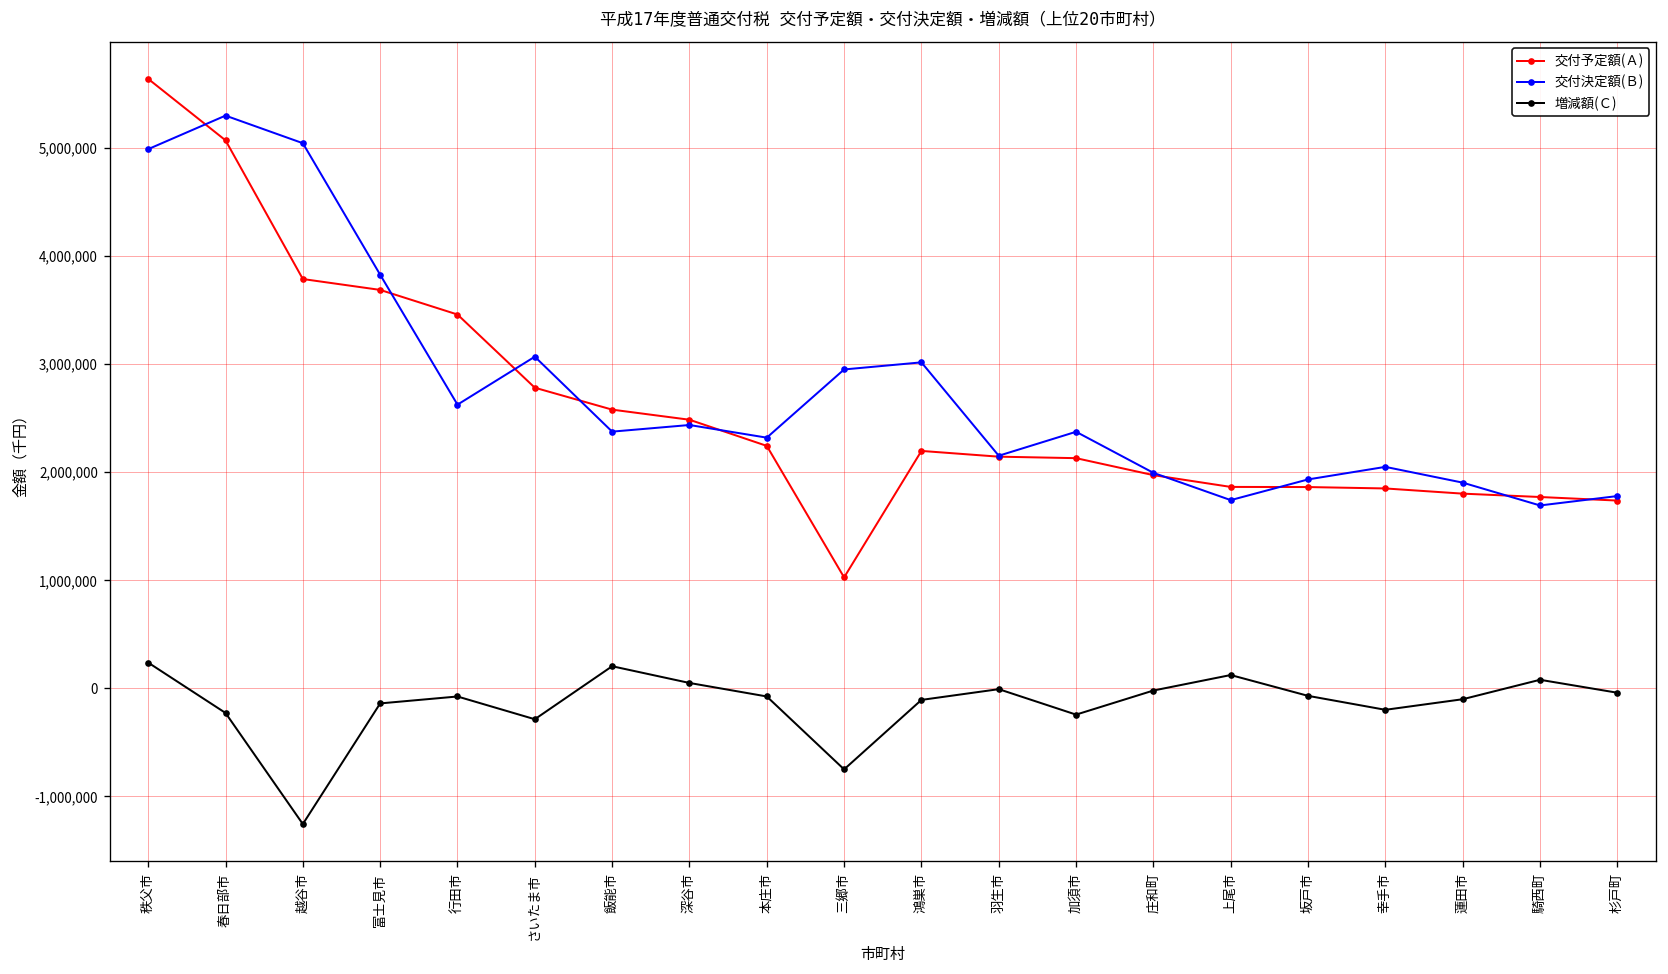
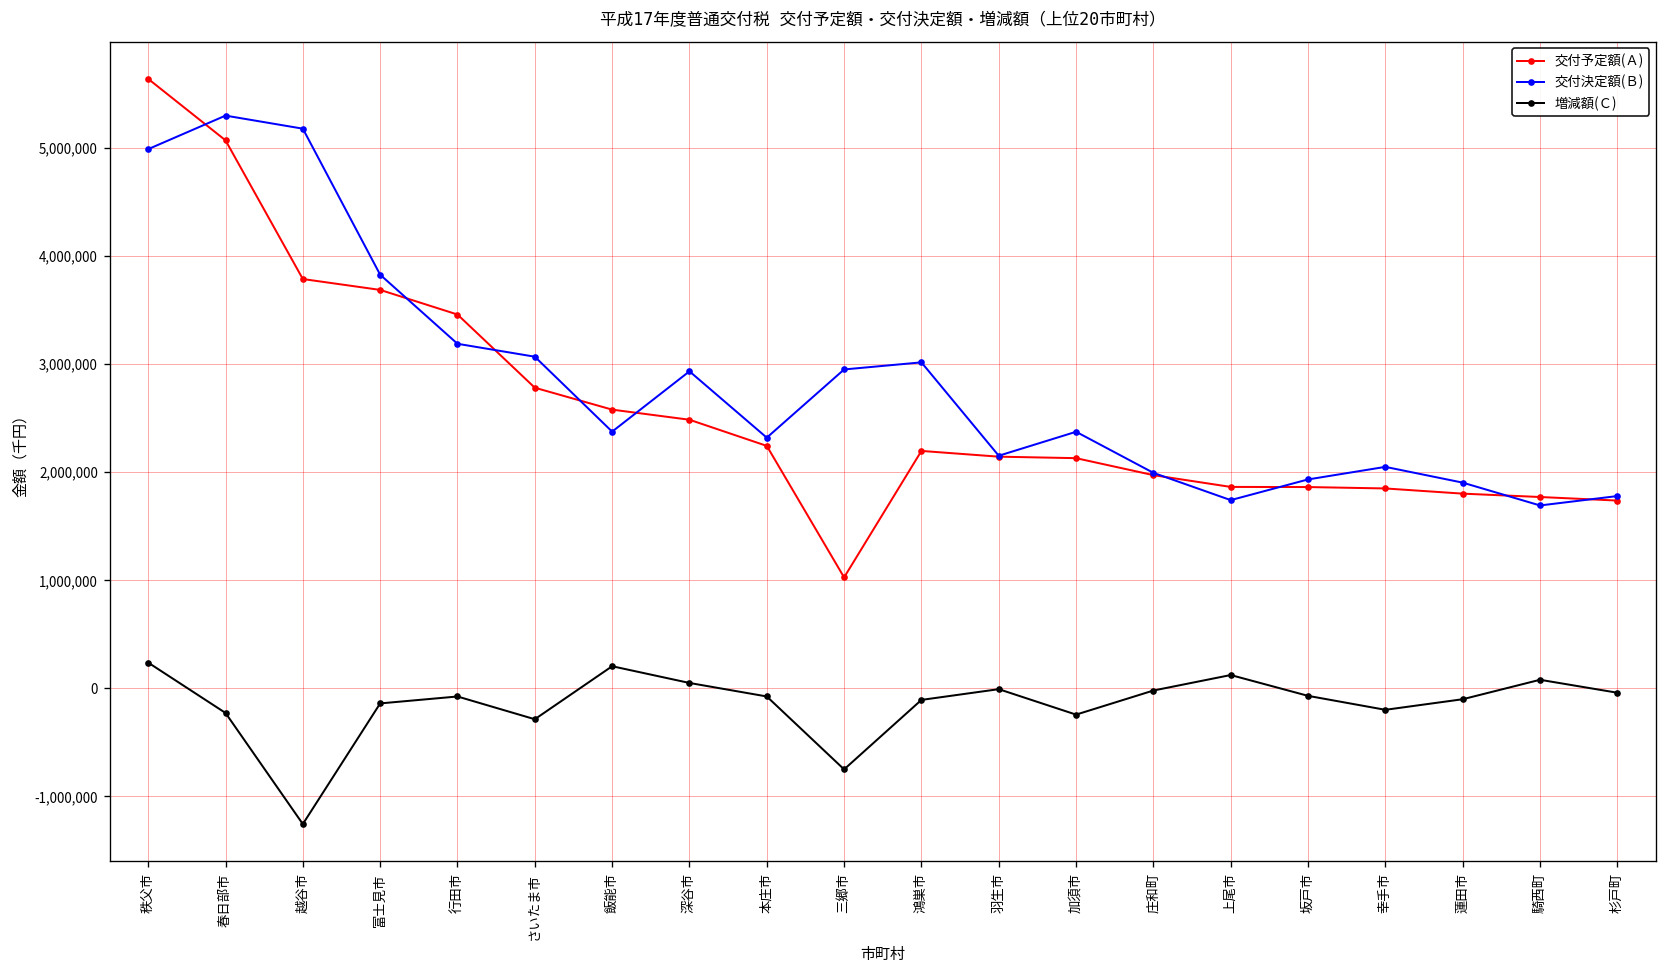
交付決定額(Ｂ), 越谷市: 5,000,000 -> 5,200,000
交付決定額(Ｂ), 行田市: 2,600,000 -> 3,200,000
交付決定額(Ｂ), 深谷市: 2,400,000 -> 2,900,000
